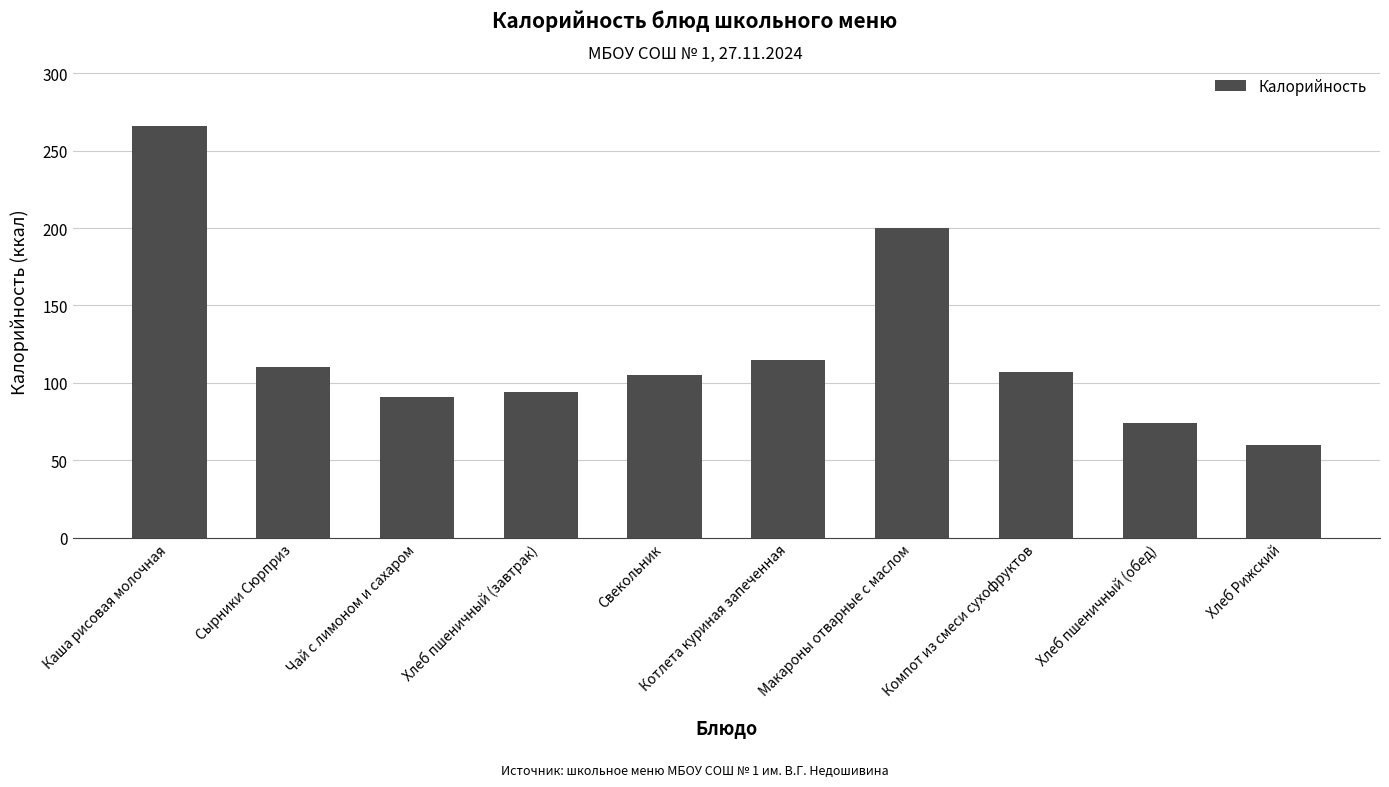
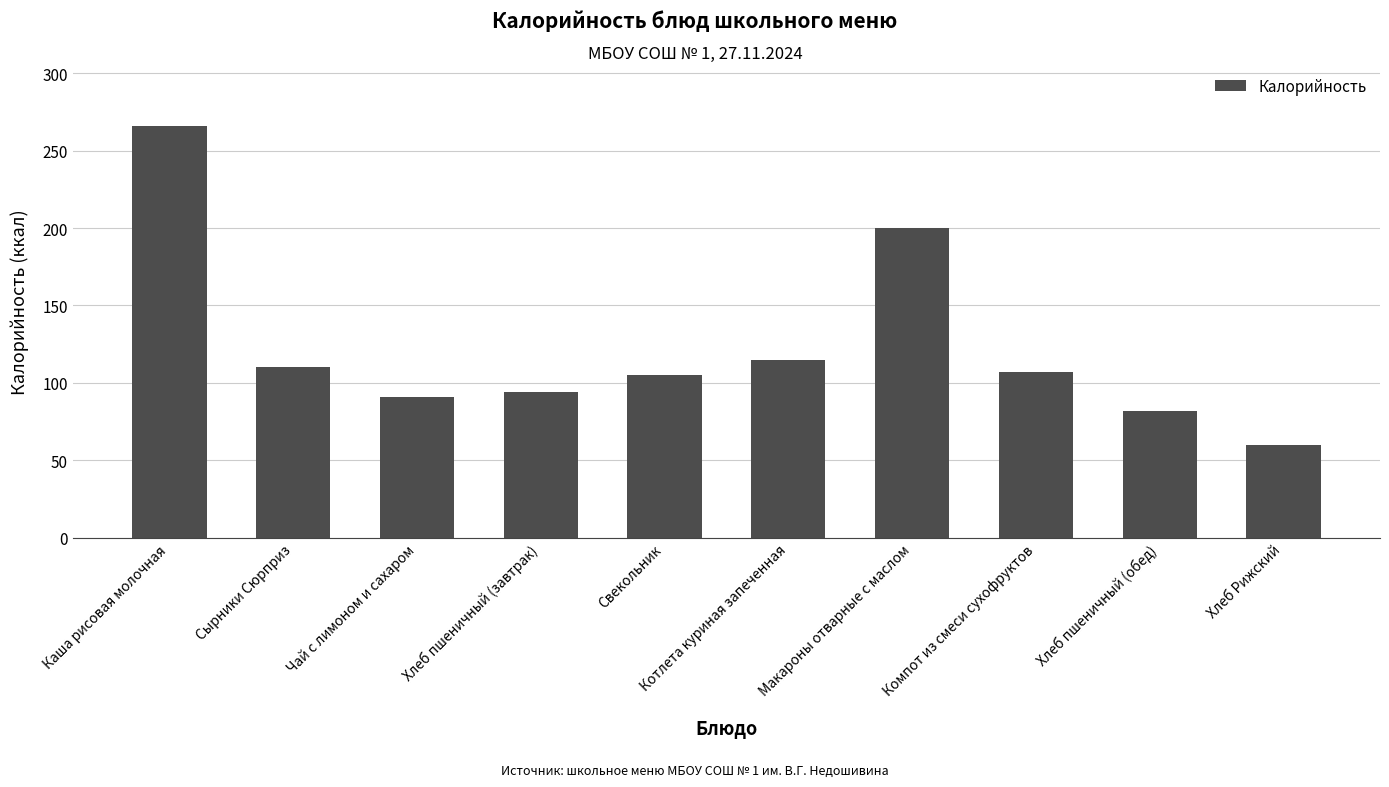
Хлеб пшеничный (обед): 74 -> 82
